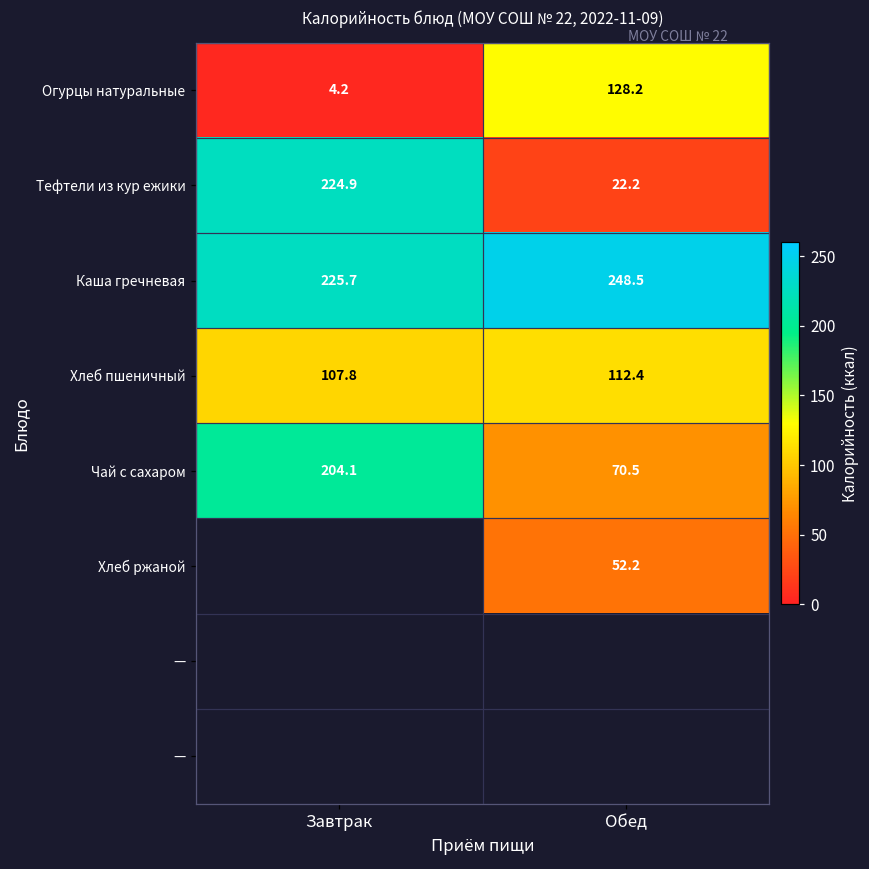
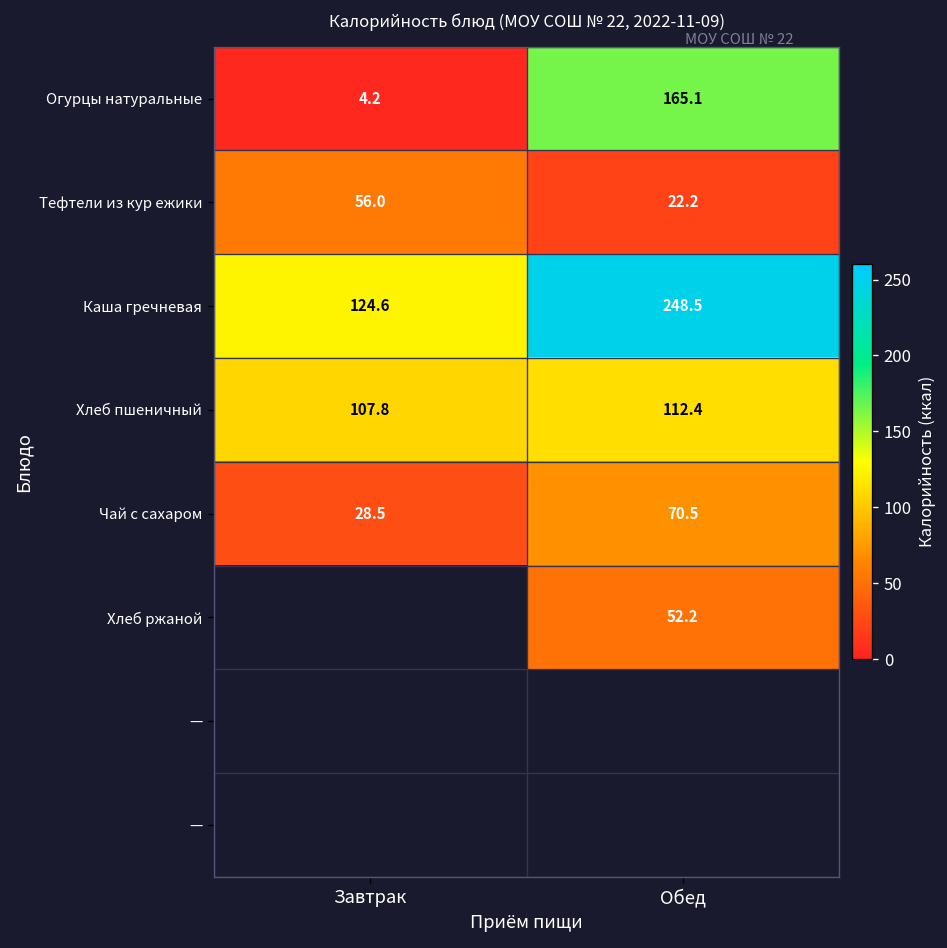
Огурцы натуральные, Обед: 128.2 -> 165.1
Тефтели из кур ежики, Завтрак: 224.9 -> 56.0
Каша гречневая, Завтрак: 225.7 -> 124.6
Чай с сахаром, Завтрак: 204.1 -> 28.5
